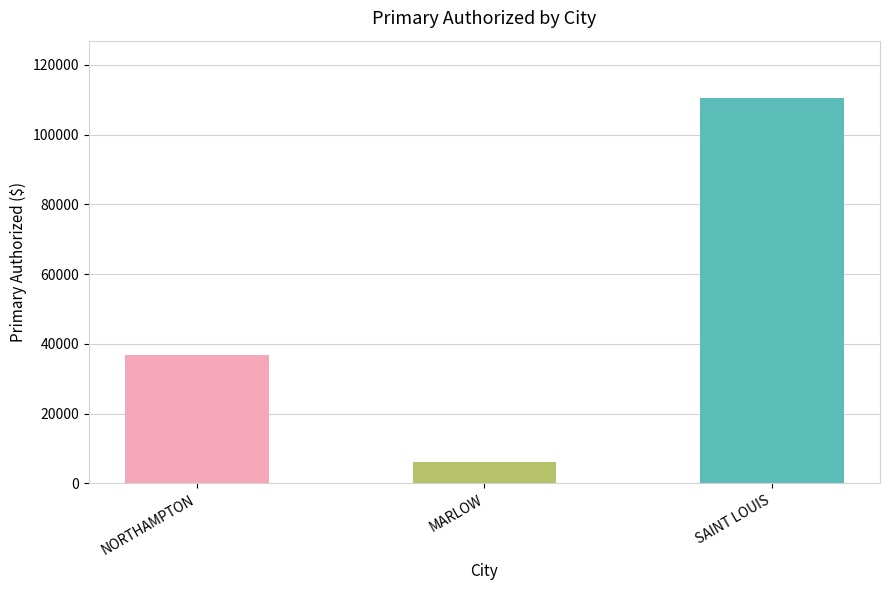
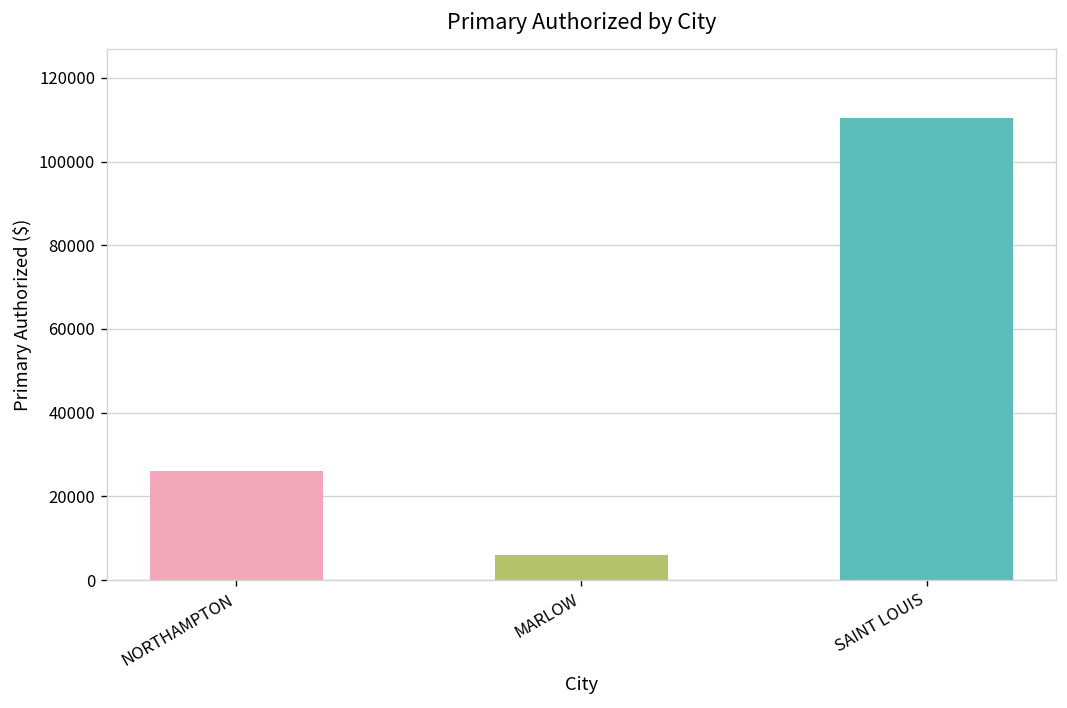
NORTHAMPTON: 37000 -> 26000
